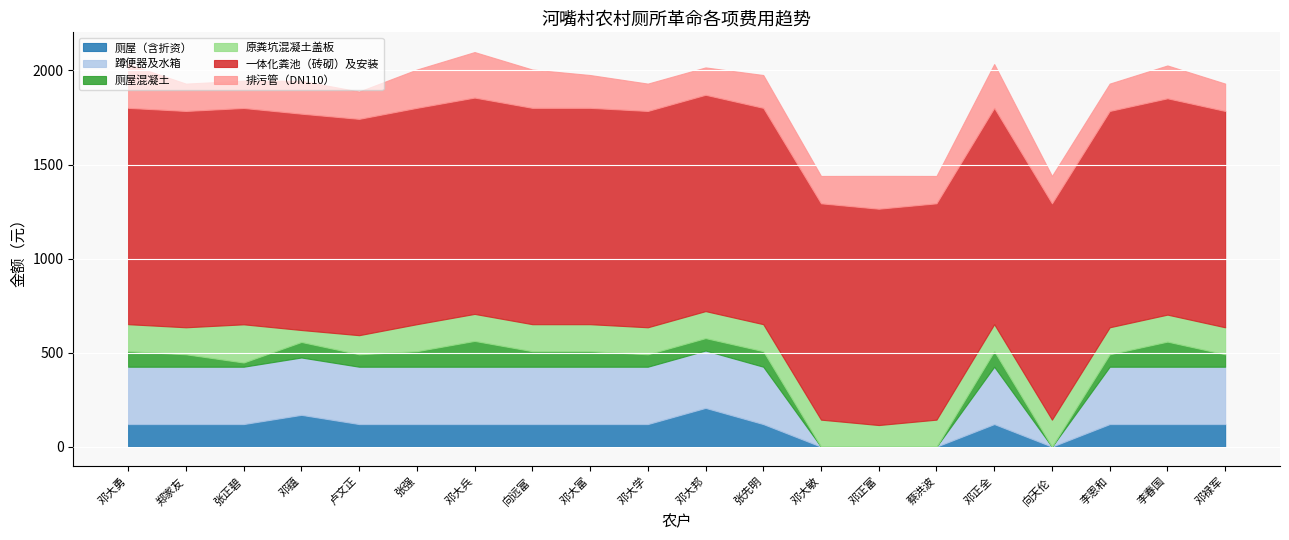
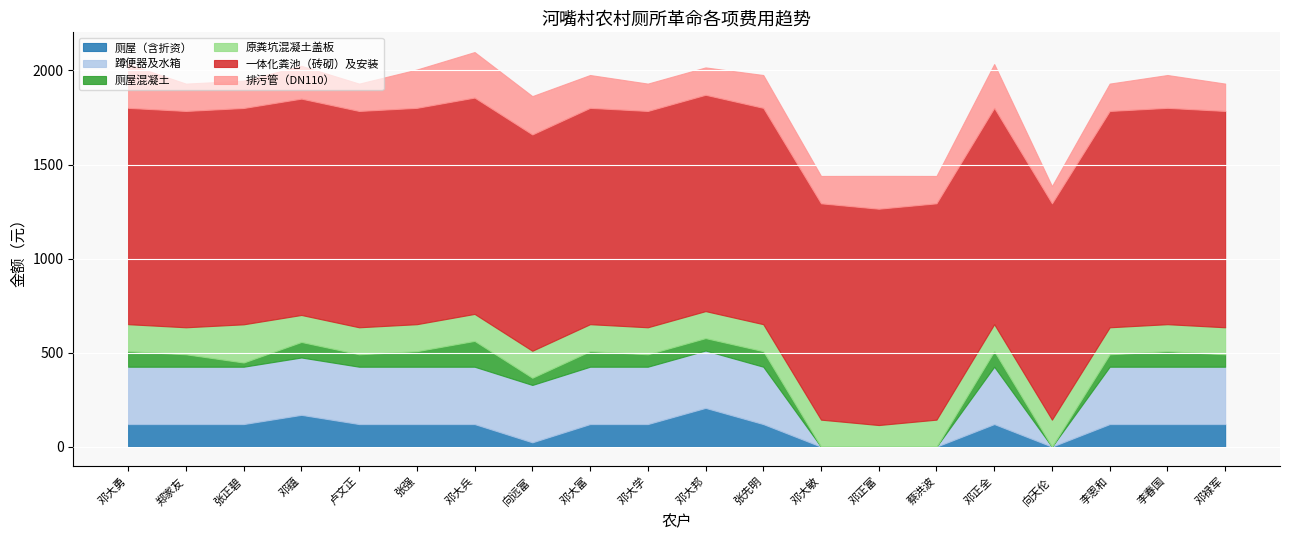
原粪坑混凝土盖板, 邓蕴: 60 -> 140
原粪坑混凝土盖板, 卢文正: 100 -> 140
厕屋（含折资）, 向远富: 120 -> 20
厕屋混凝土, 向远富: 80 -> 40
排污管（DN110）, 向天伦: 150 -> 90
厕屋混凝土, 李春国: 130 -> 80
